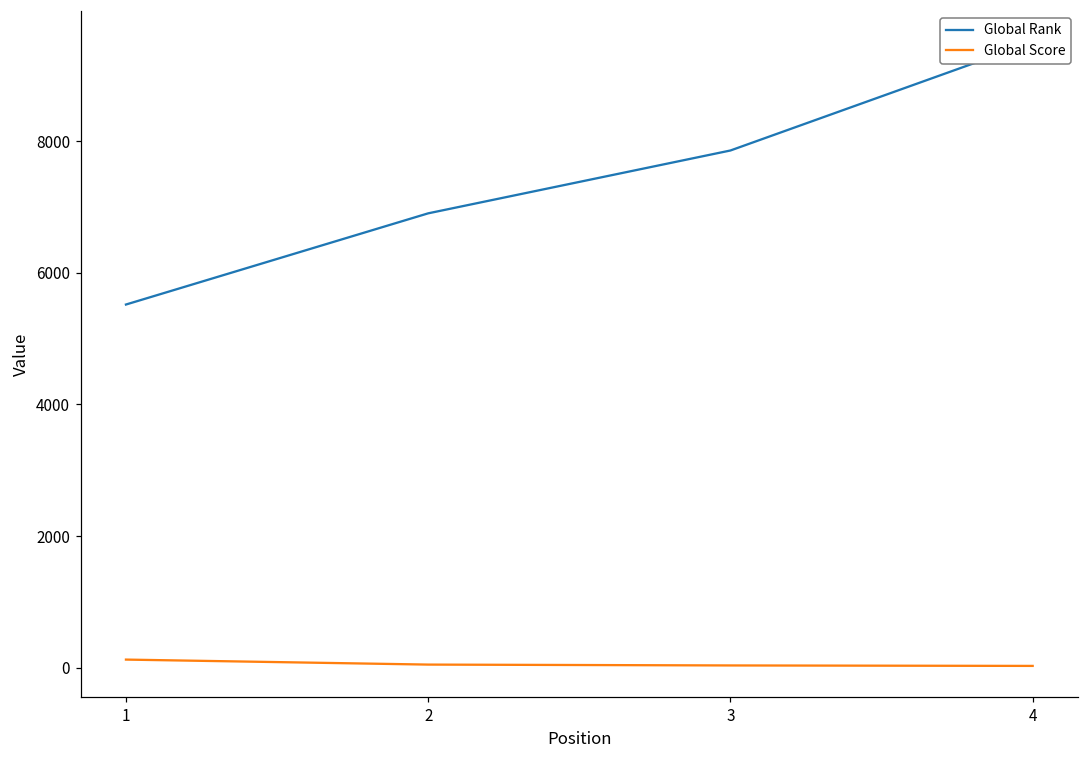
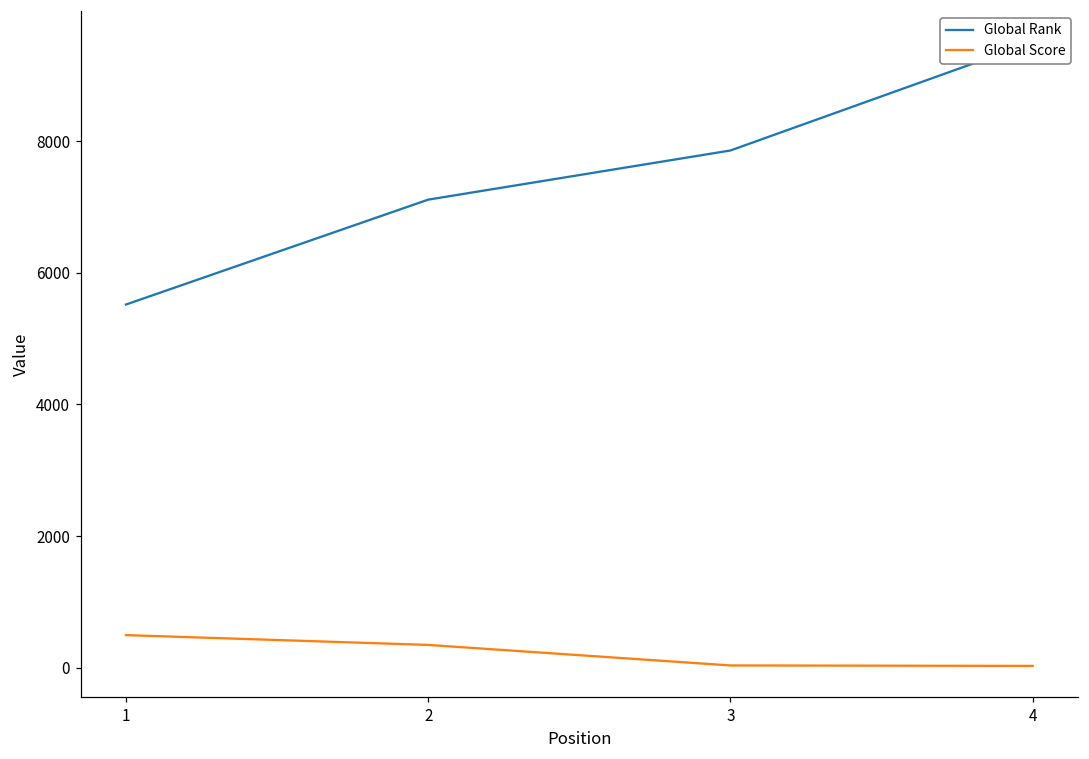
Global Score, 1: 100 -> 500
Global Rank, 2: 6900 -> 7100
Global Score, 2: 0 -> 300
